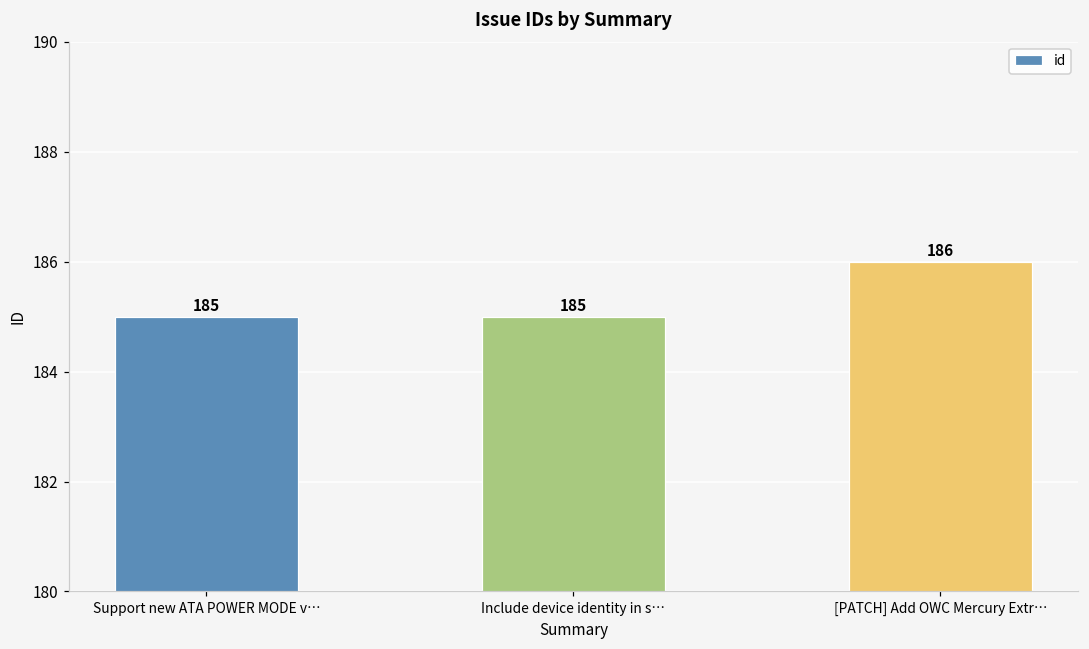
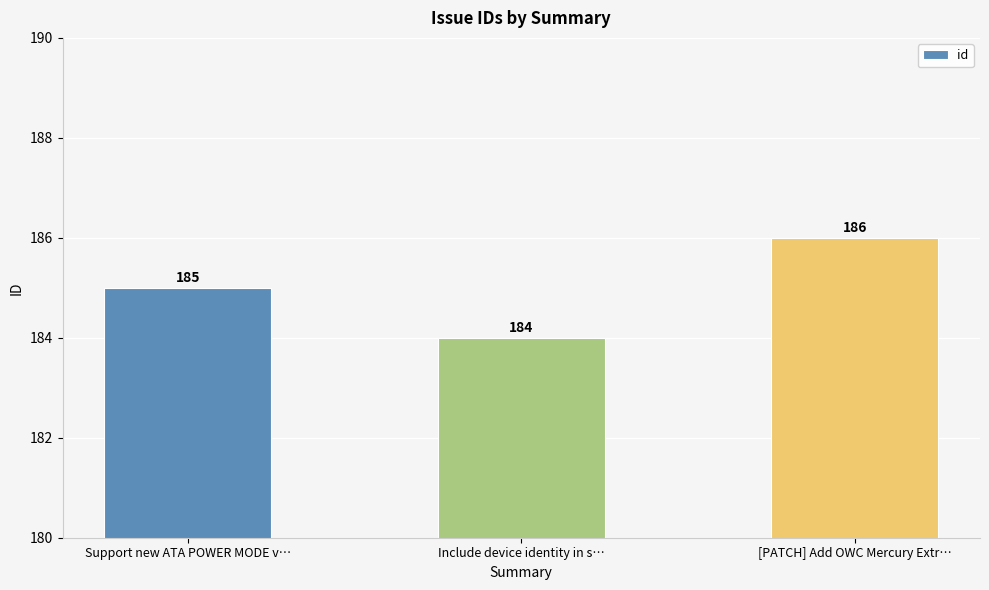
Include device identity in s…: 185 -> 184
